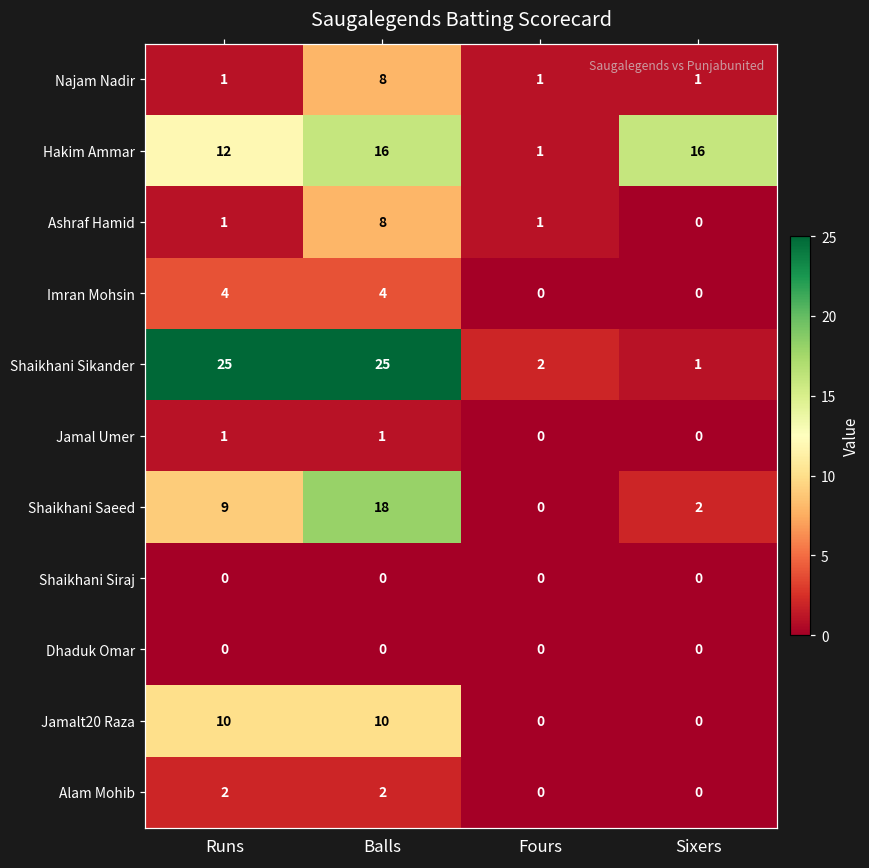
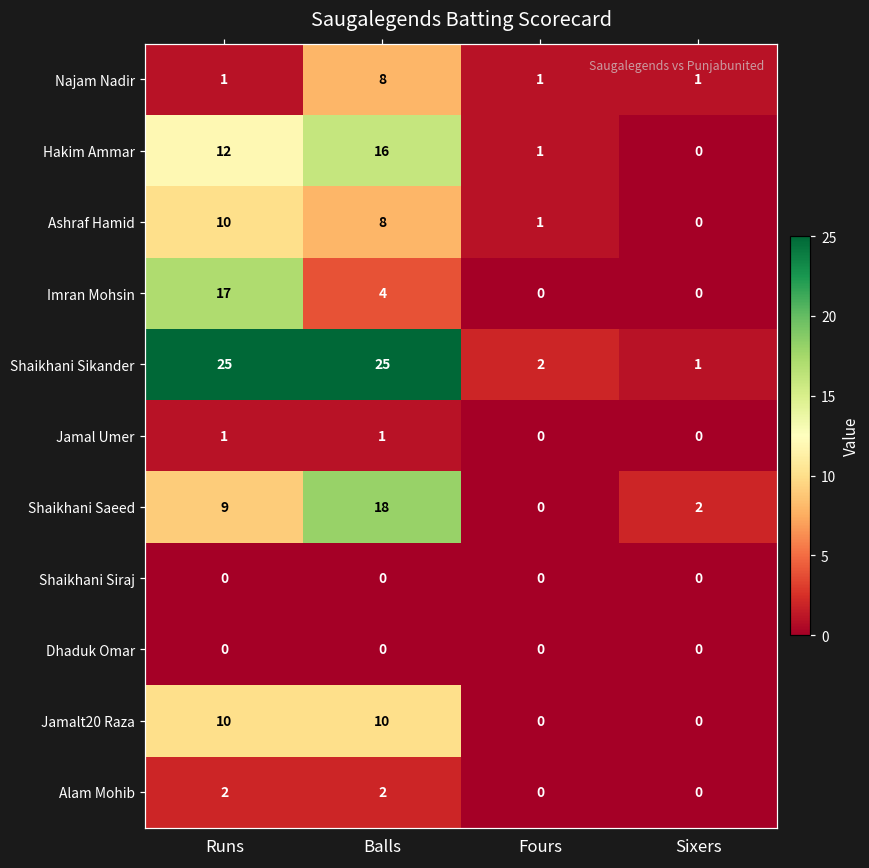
Hakim Ammar, Sixers: 16 -> 0
Ashraf Hamid, Runs: 1 -> 10
Imran Mohsin, Runs: 4 -> 17
